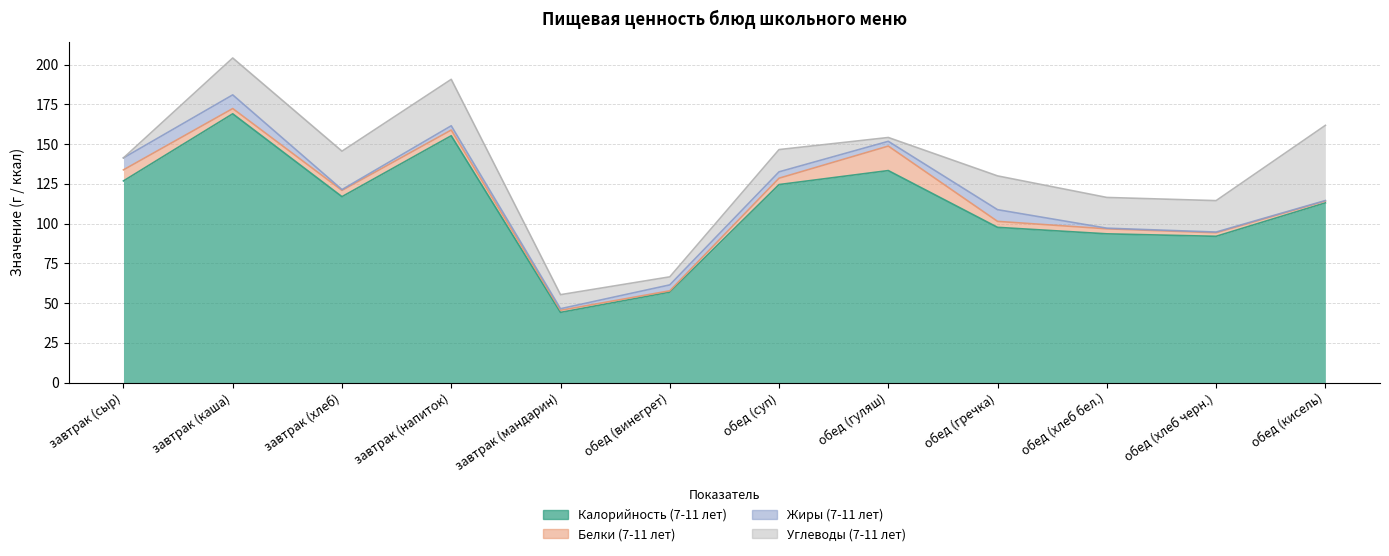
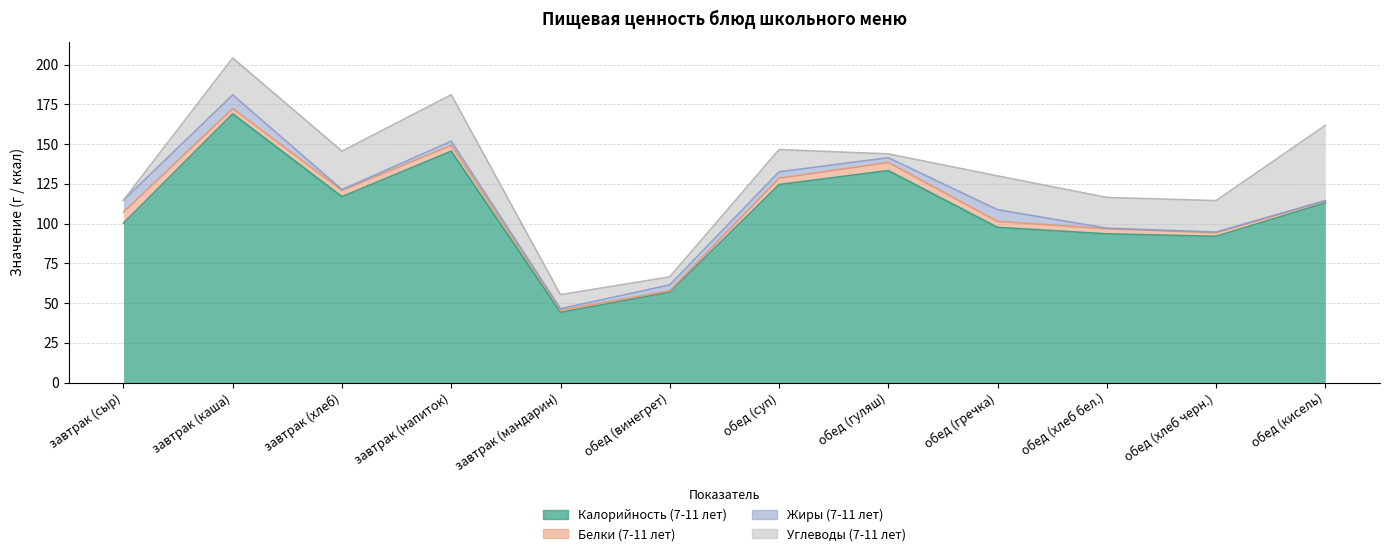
Калорийность (7-11 лет), завтрак (сыр): 127 -> 100
Калорийность (7-11 лет), завтрак (напиток): 155 -> 146
Белки (7-11 лет), обед (гуляш): 15 -> 5
